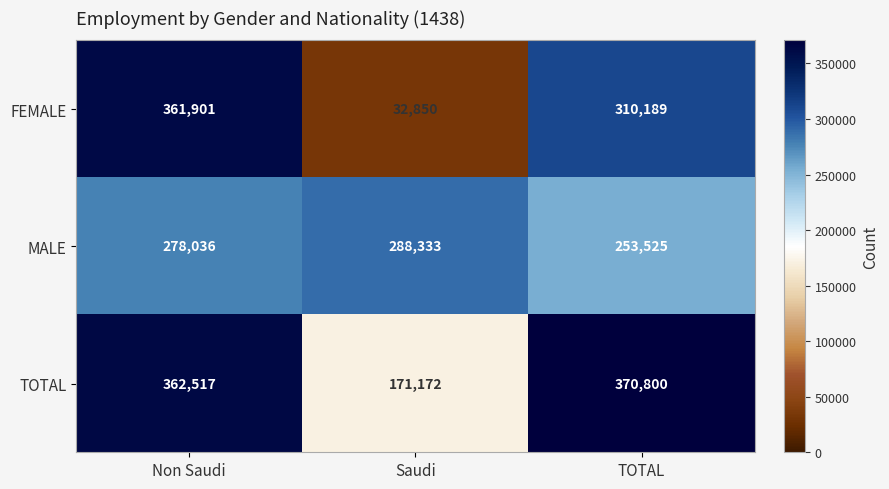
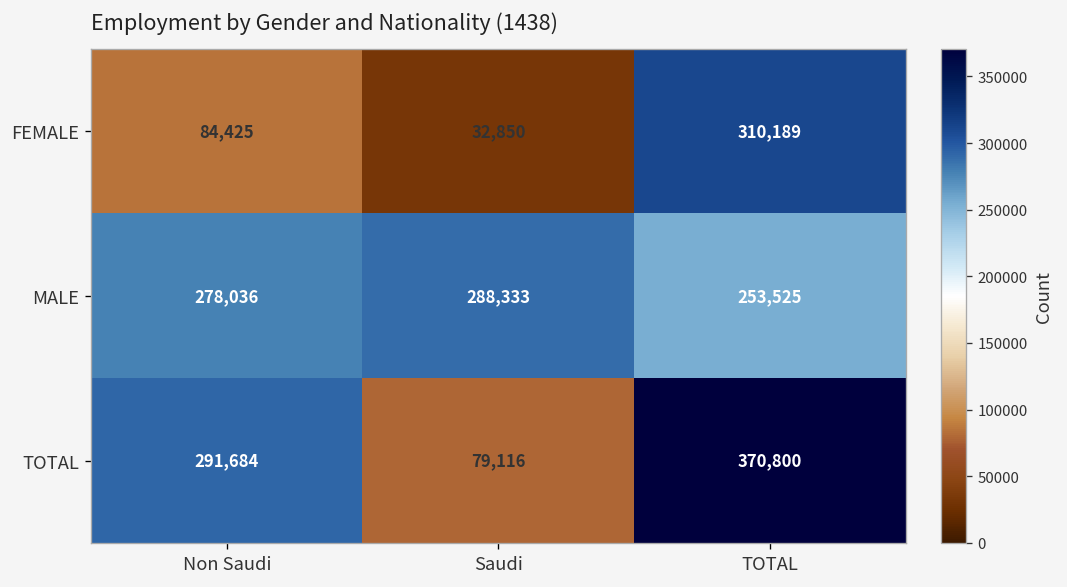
FEMALE, Non Saudi: 361,901 -> 84,425
TOTAL, Non Saudi: 362,517 -> 291,684
TOTAL, Saudi: 171,172 -> 79,116
